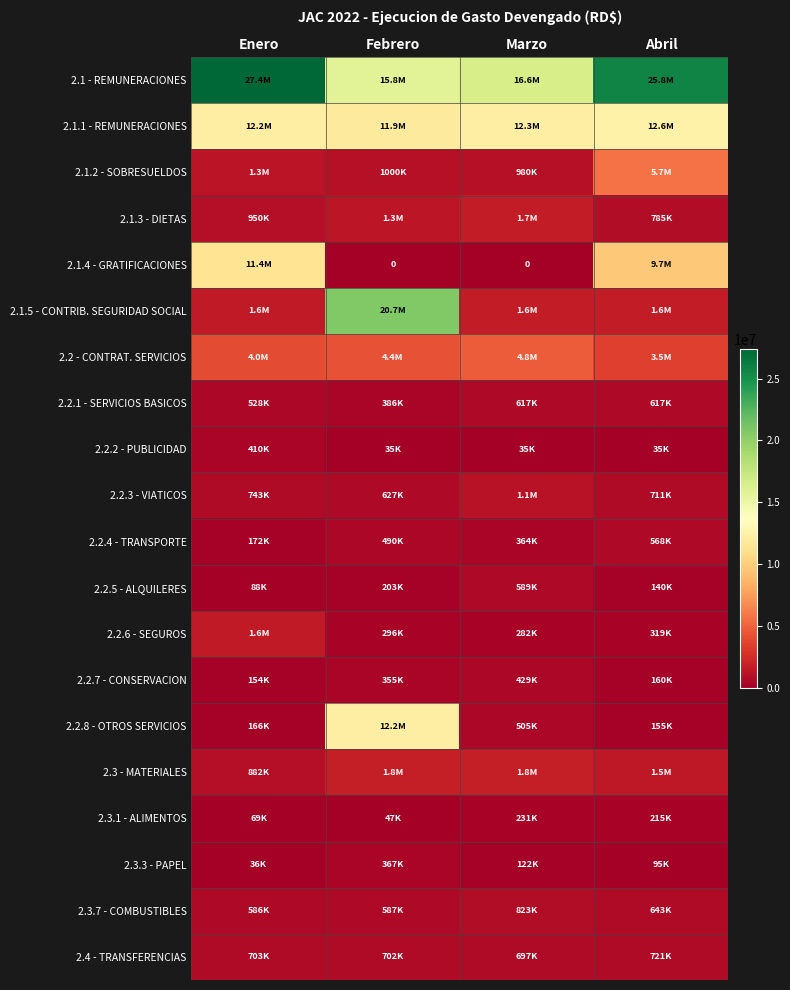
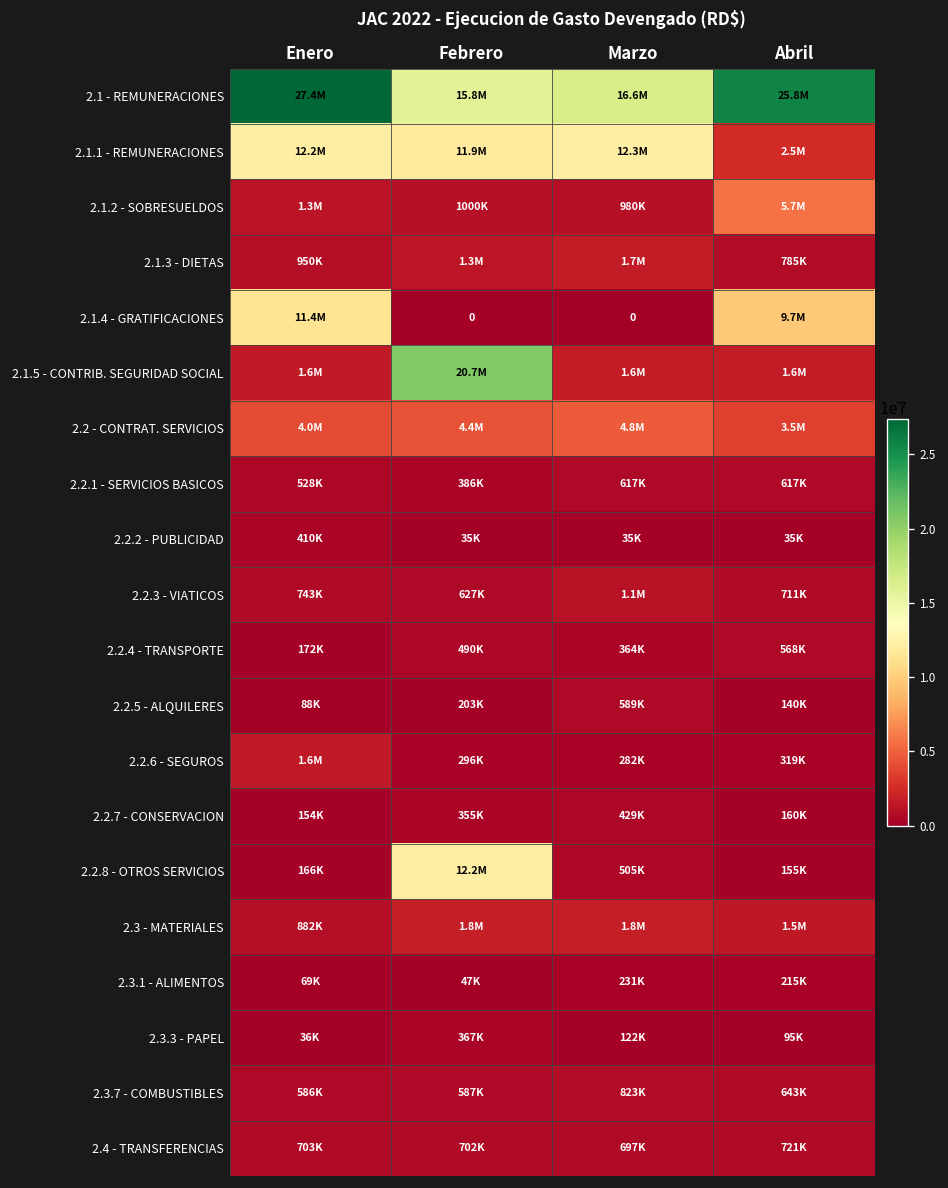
2.1.1 - REMUNERACIONES, Abril: 12.6M -> 2.5M
